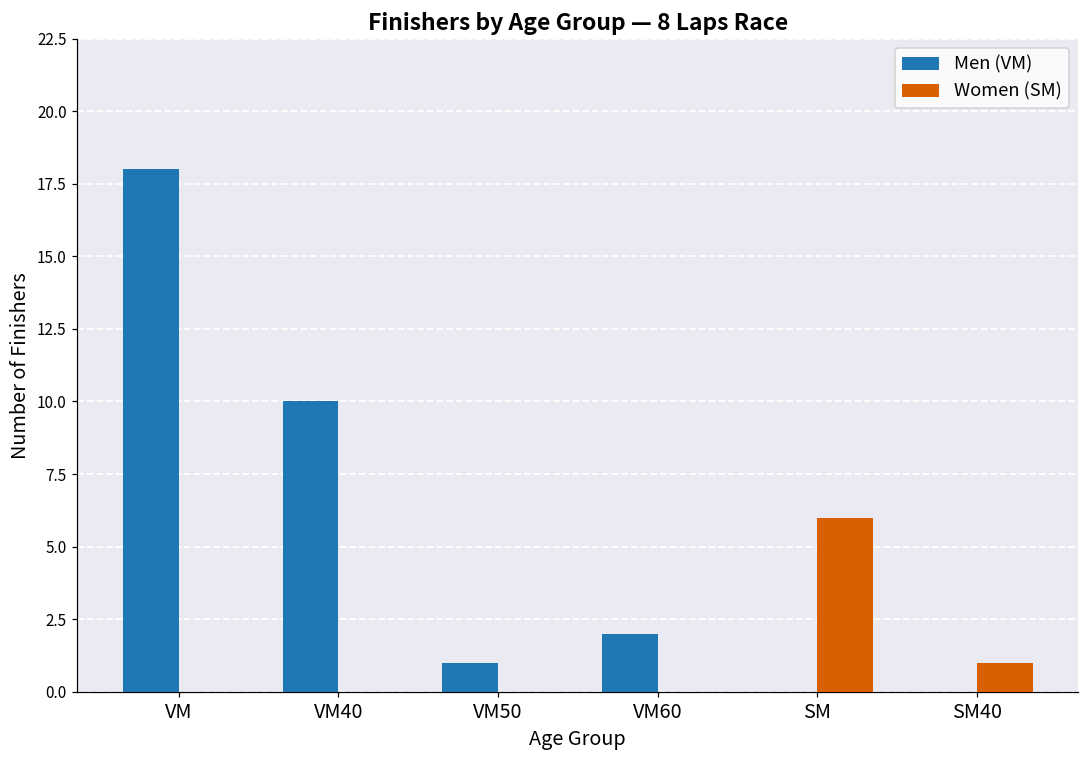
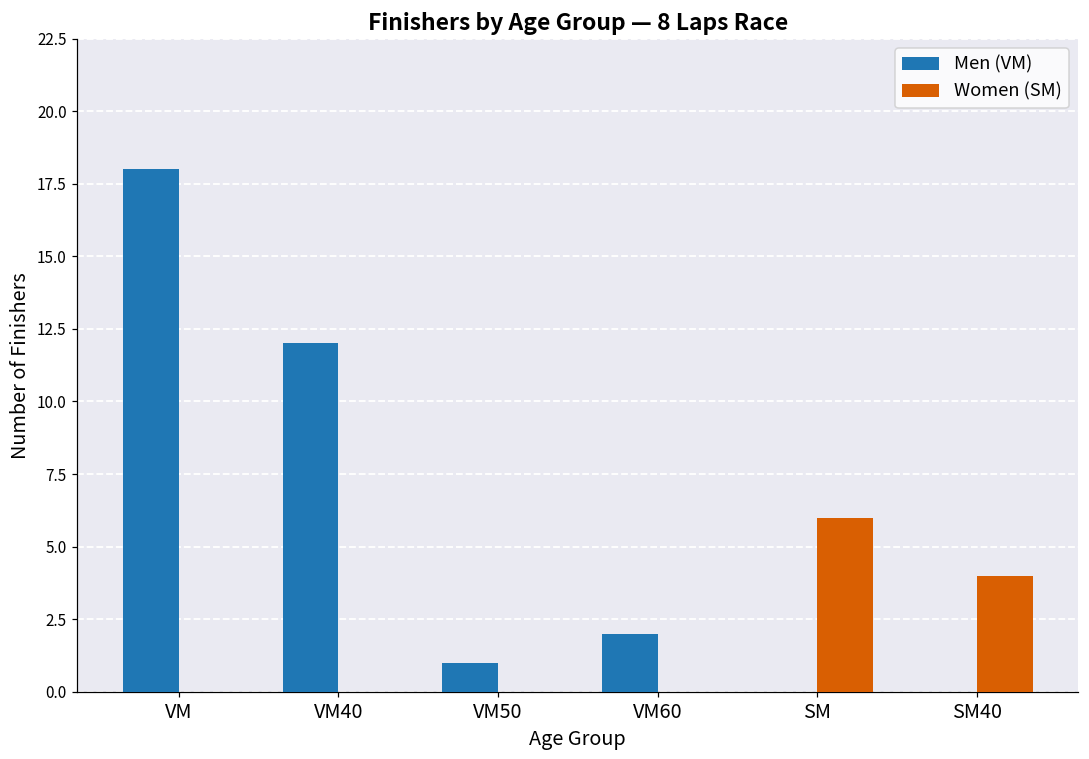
Men (VM), VM40: 10 -> 12
Women (SM), SM40: 1 -> 4
